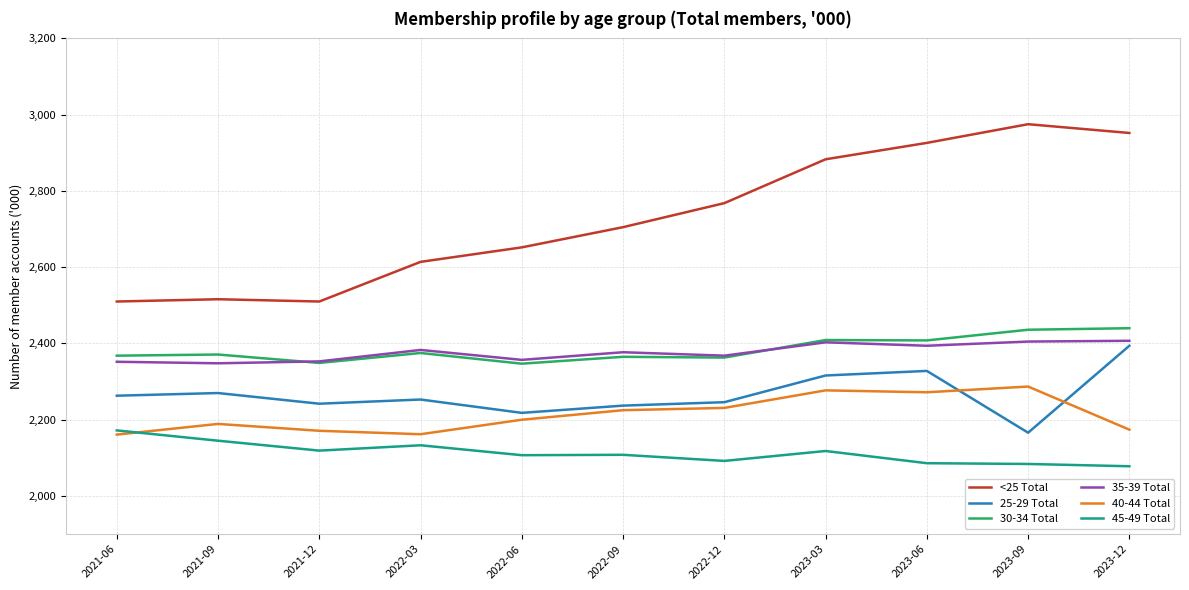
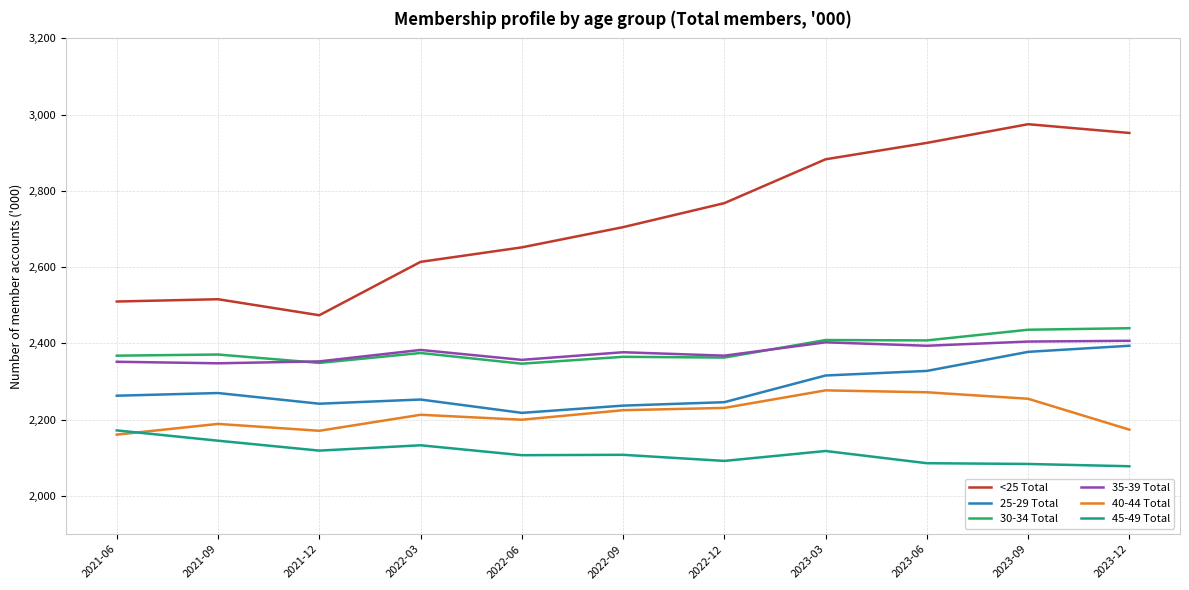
<25 Total, 2021-12: 2,510 -> 2,470
40-44 Total, 2022-03: 2,160 -> 2,210
25-29 Total, 2023-09: 2,170 -> 2,380
40-44 Total, 2023-09: 2,290 -> 2,260
